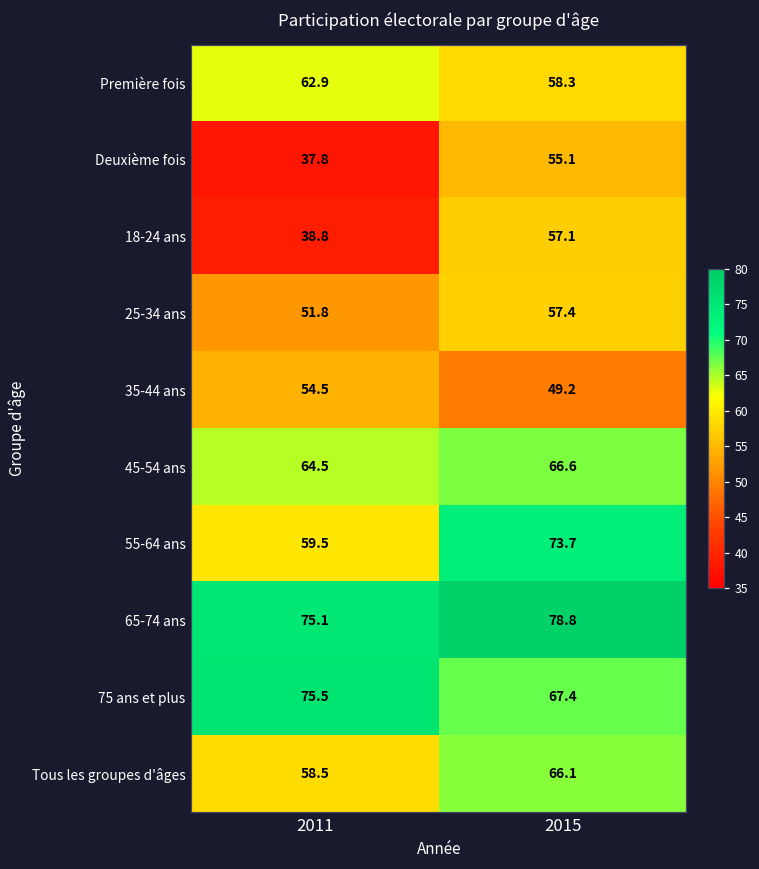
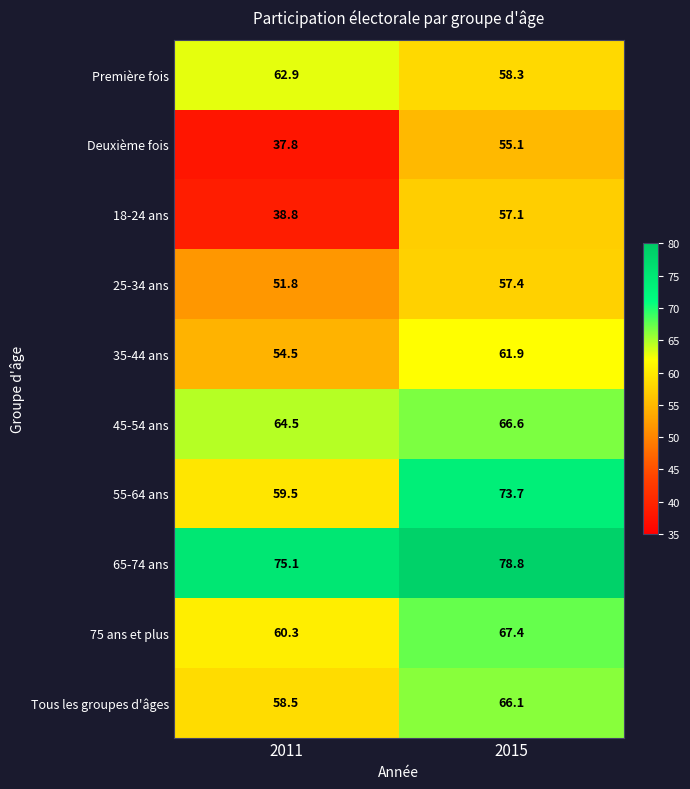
35-44 ans, 2015: 49.2 -> 61.9
75 ans et plus, 2011: 75.5 -> 60.3
